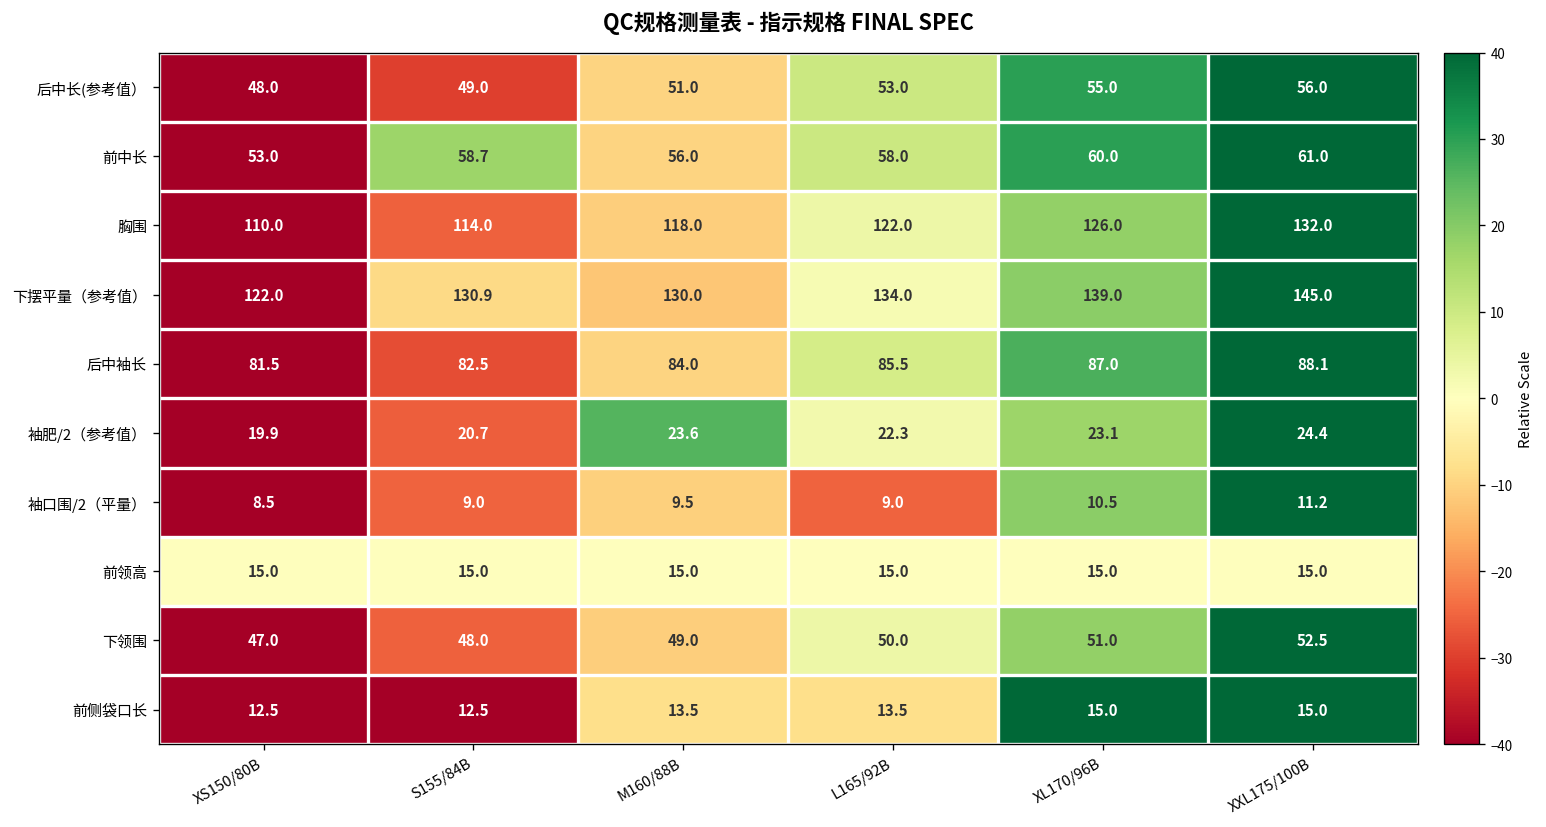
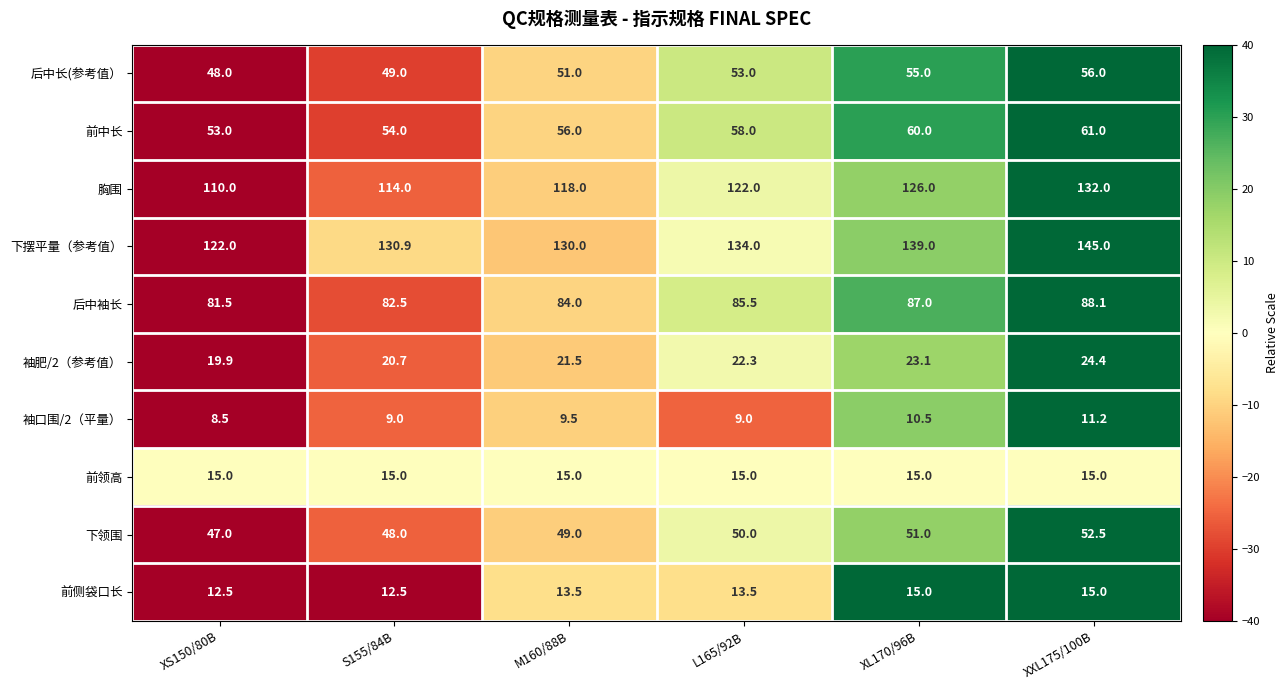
前中长, S155/84B: 58.7 -> 54.0
袖肥/2（参考值）, M160/88B: 23.6 -> 21.5
